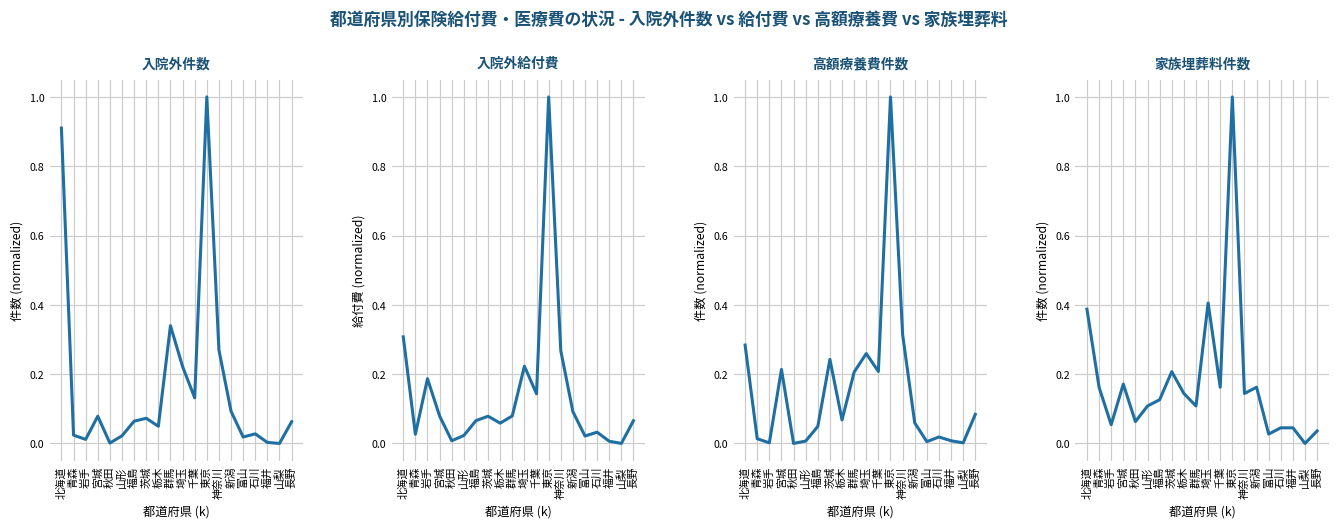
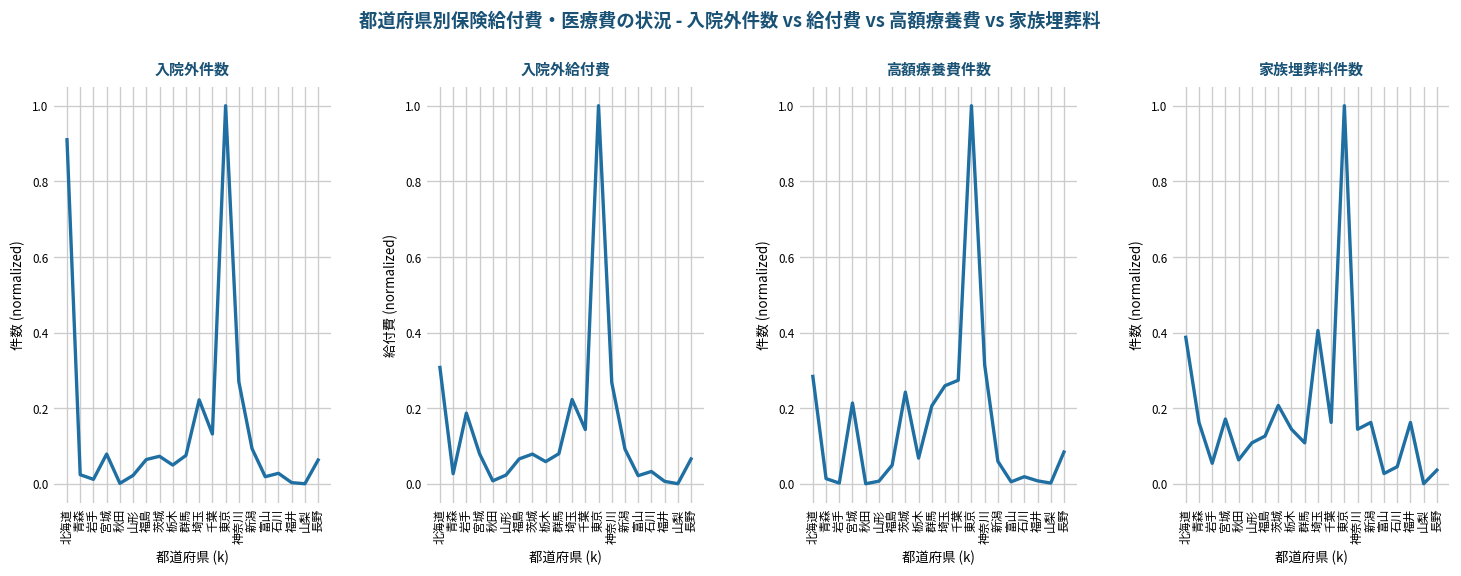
入院外件数, 群馬: 0.34 -> 0.07
高額療養費件数, 千葉: 0.21 -> 0.27
家族埋葬料件数, 福井: 0.05 -> 0.16
